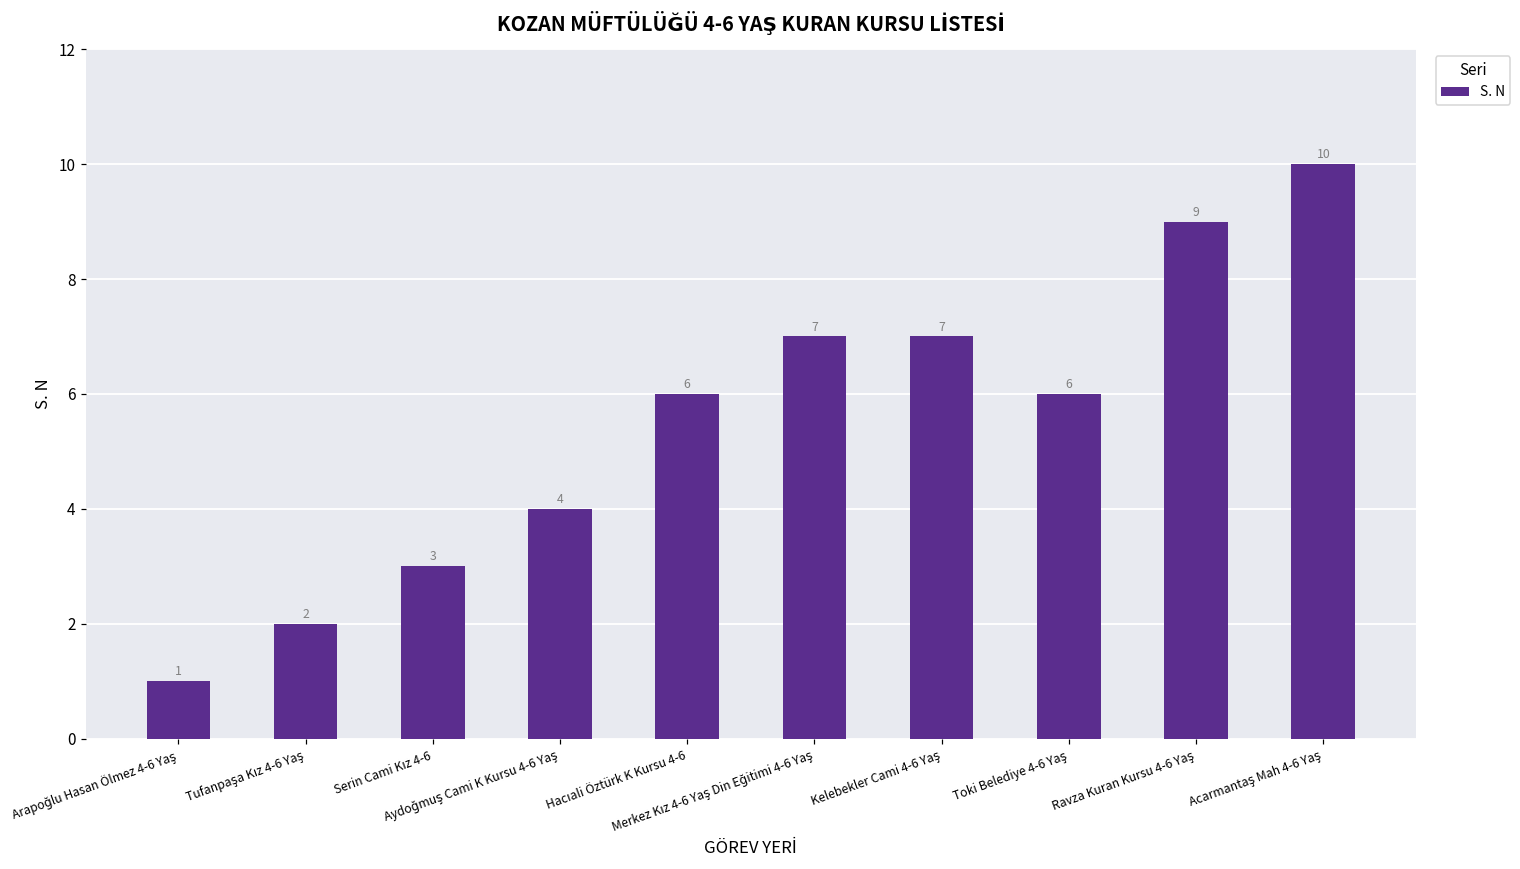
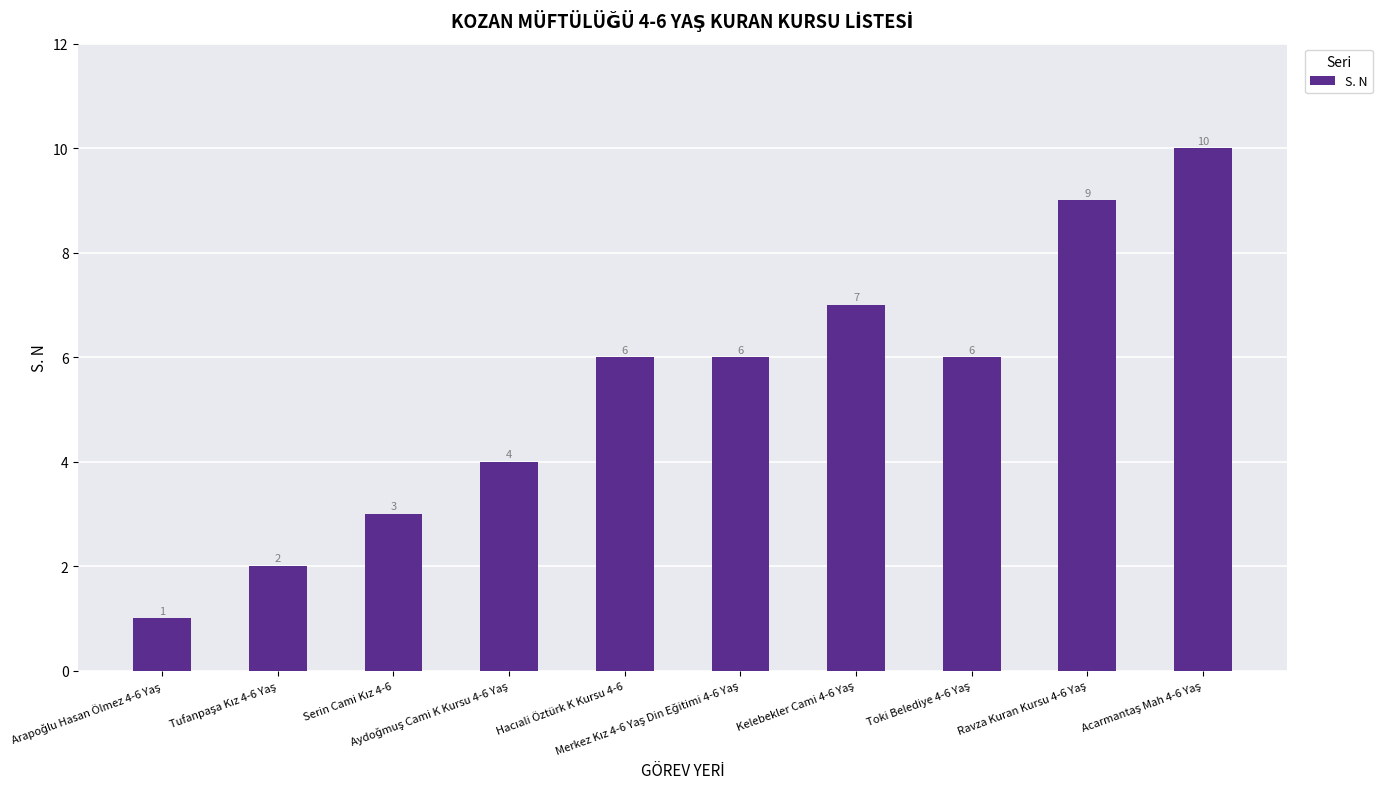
Merkez Kız 4-6 Yaş Din Eğitimi 4-6 Yaş: 7 -> 6
